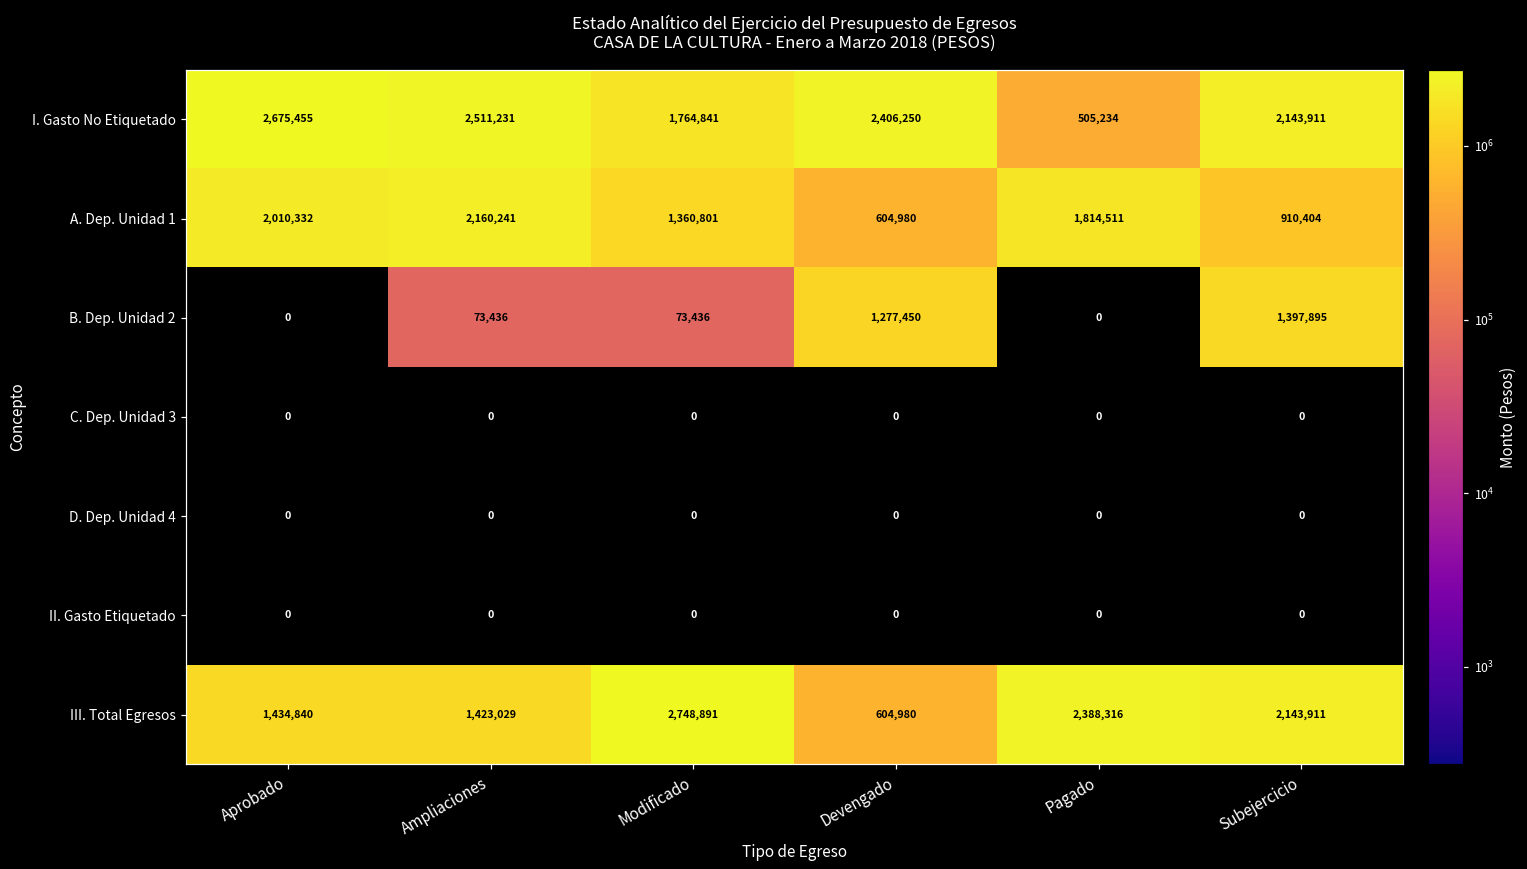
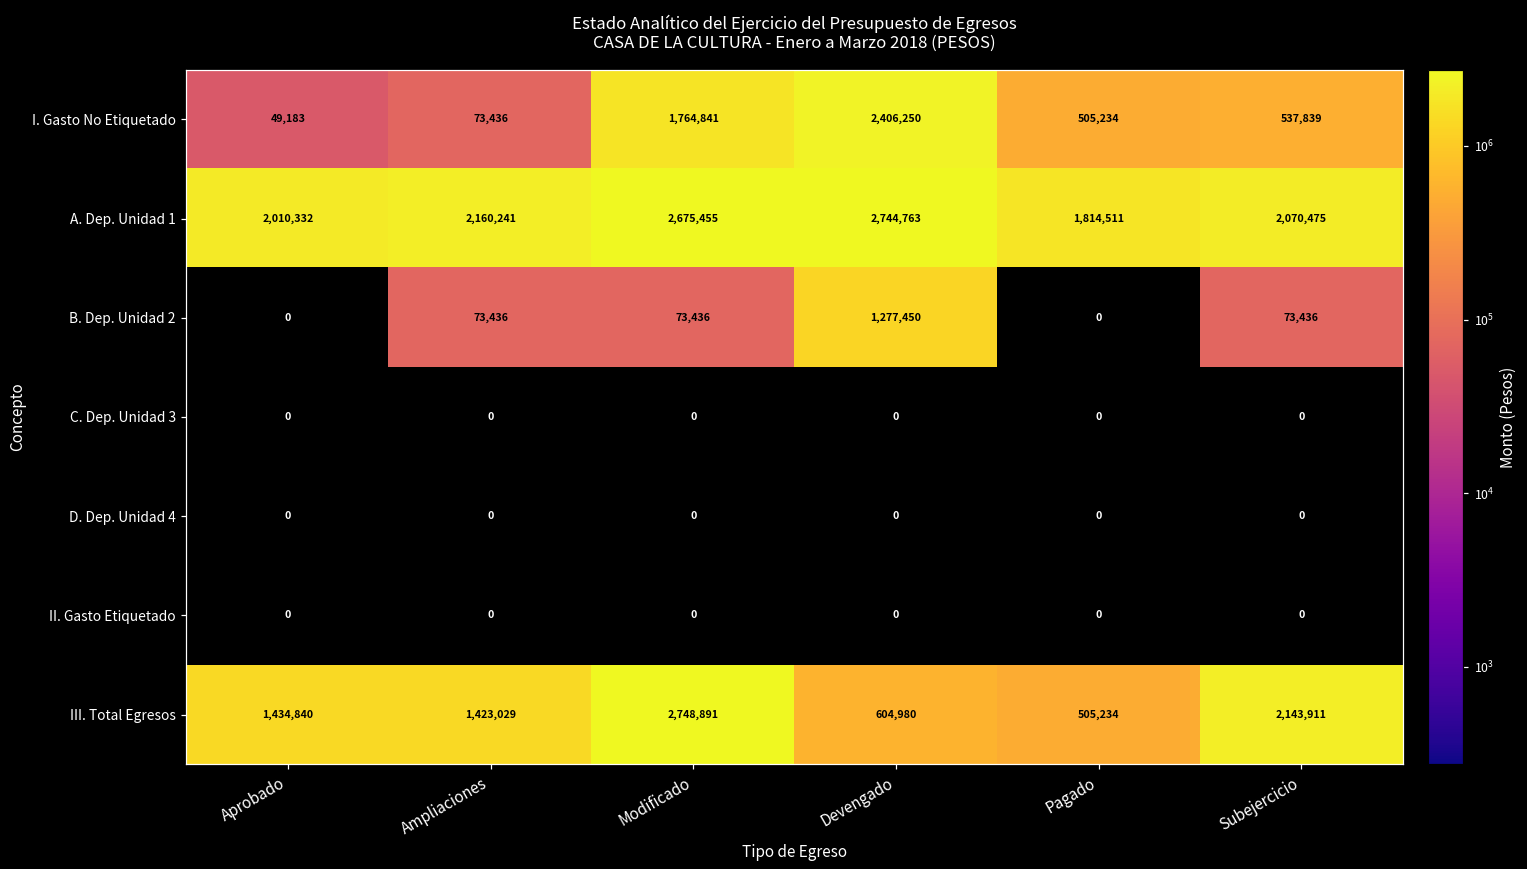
I. Gasto No Etiquetado, Aprobado: 2,675,455 -> 49,183
I. Gasto No Etiquetado, Ampliaciones: 2,511,231 -> 73,436
I. Gasto No Etiquetado, Subejercicio: 2,143,911 -> 537,839
A. Dep. Unidad 1, Modificado: 1,360,801 -> 2,675,455
A. Dep. Unidad 1, Devengado: 604,980 -> 2,744,763
A. Dep. Unidad 1, Subejercicio: 910,404 -> 2,070,475
B. Dep. Unidad 2, Subejercicio: 1,397,895 -> 73,436
III. Total Egresos, Pagado: 2,388,316 -> 505,234
